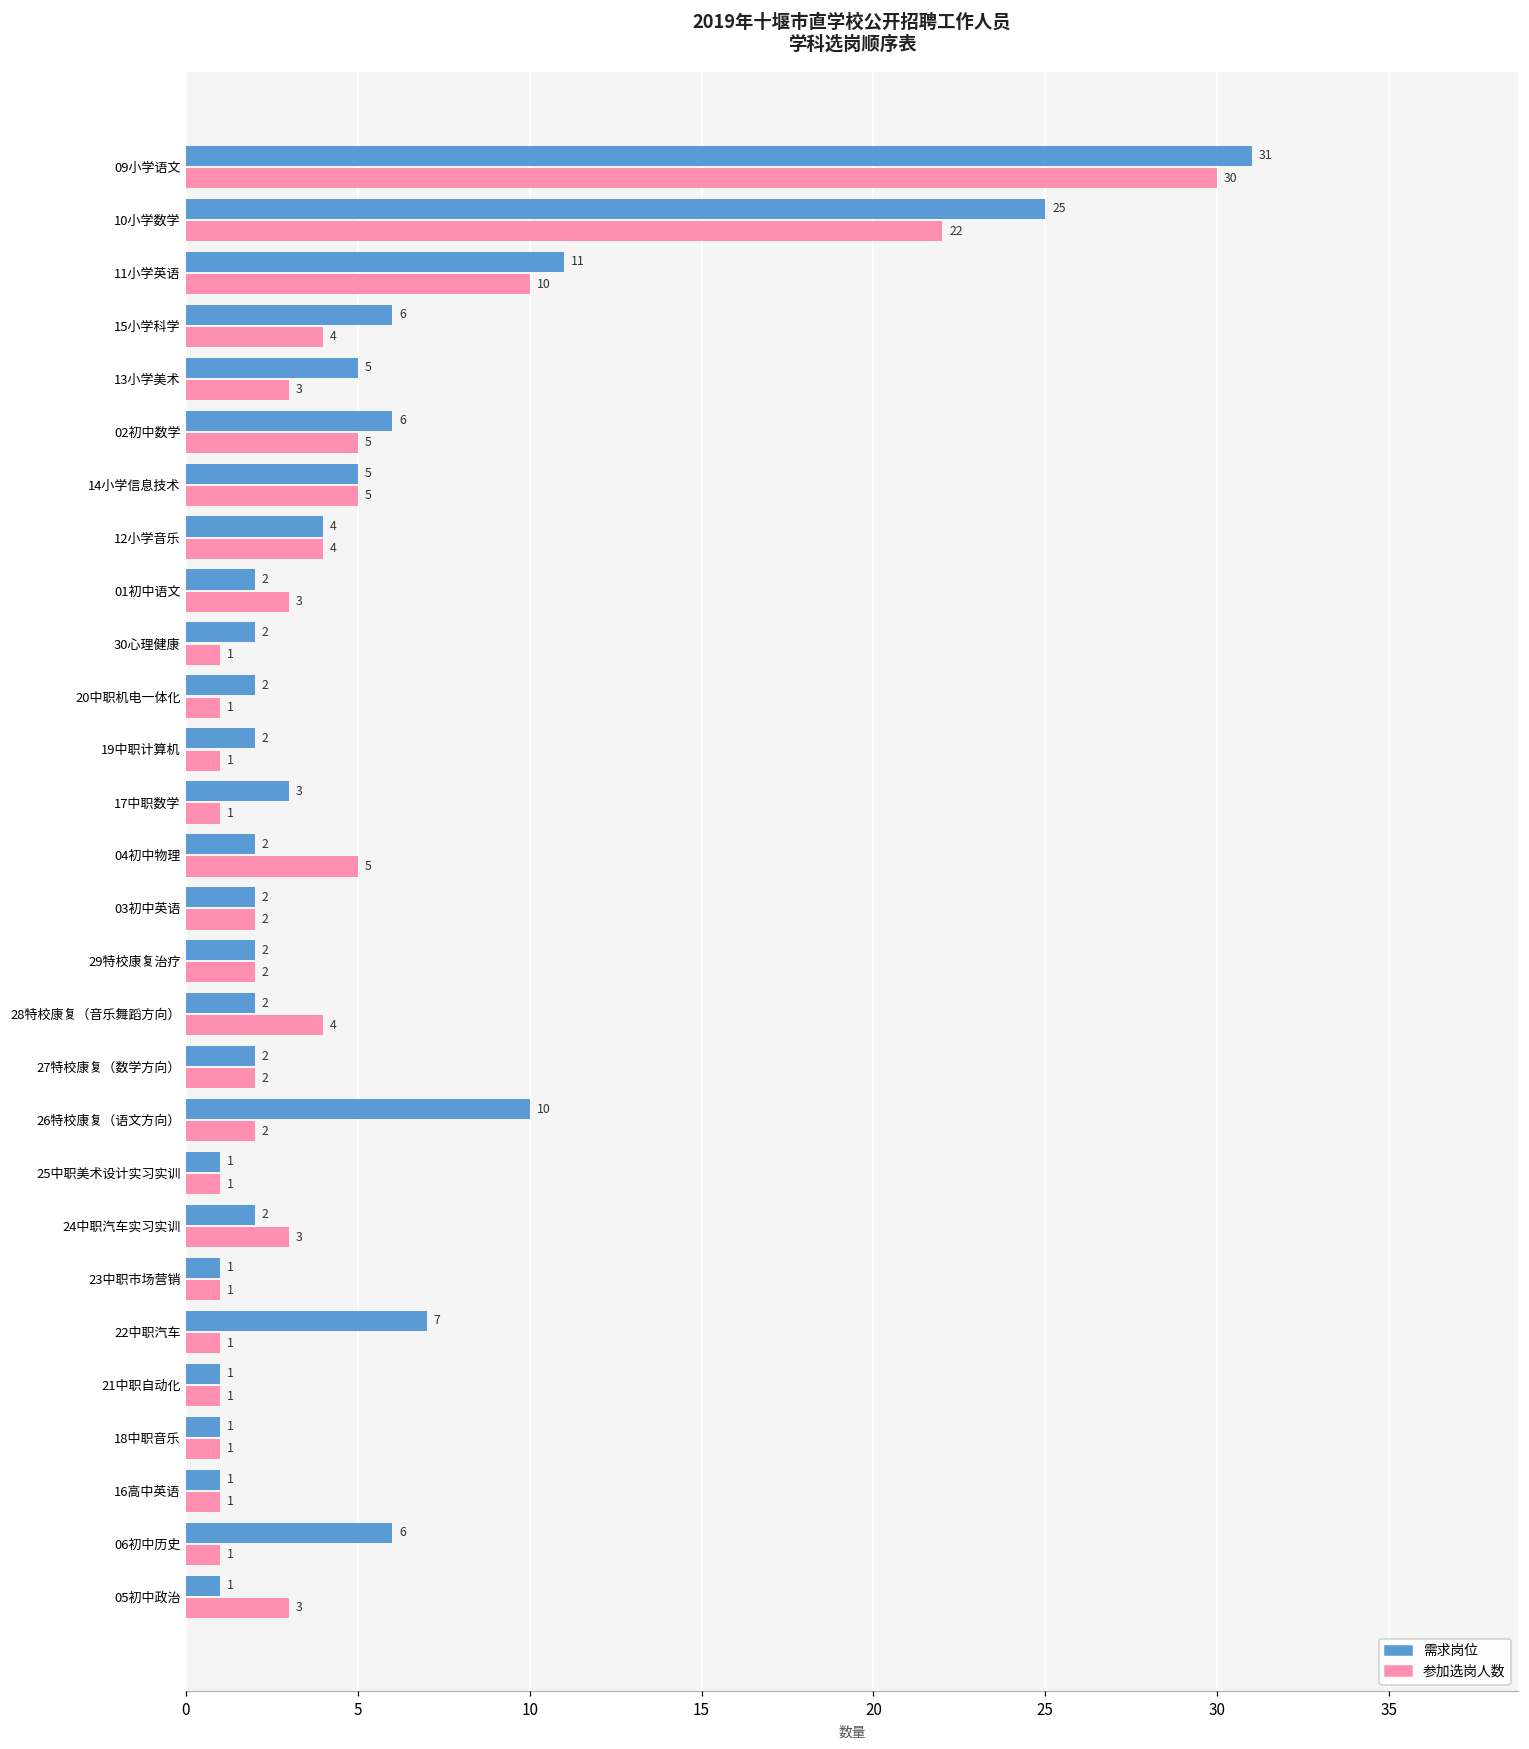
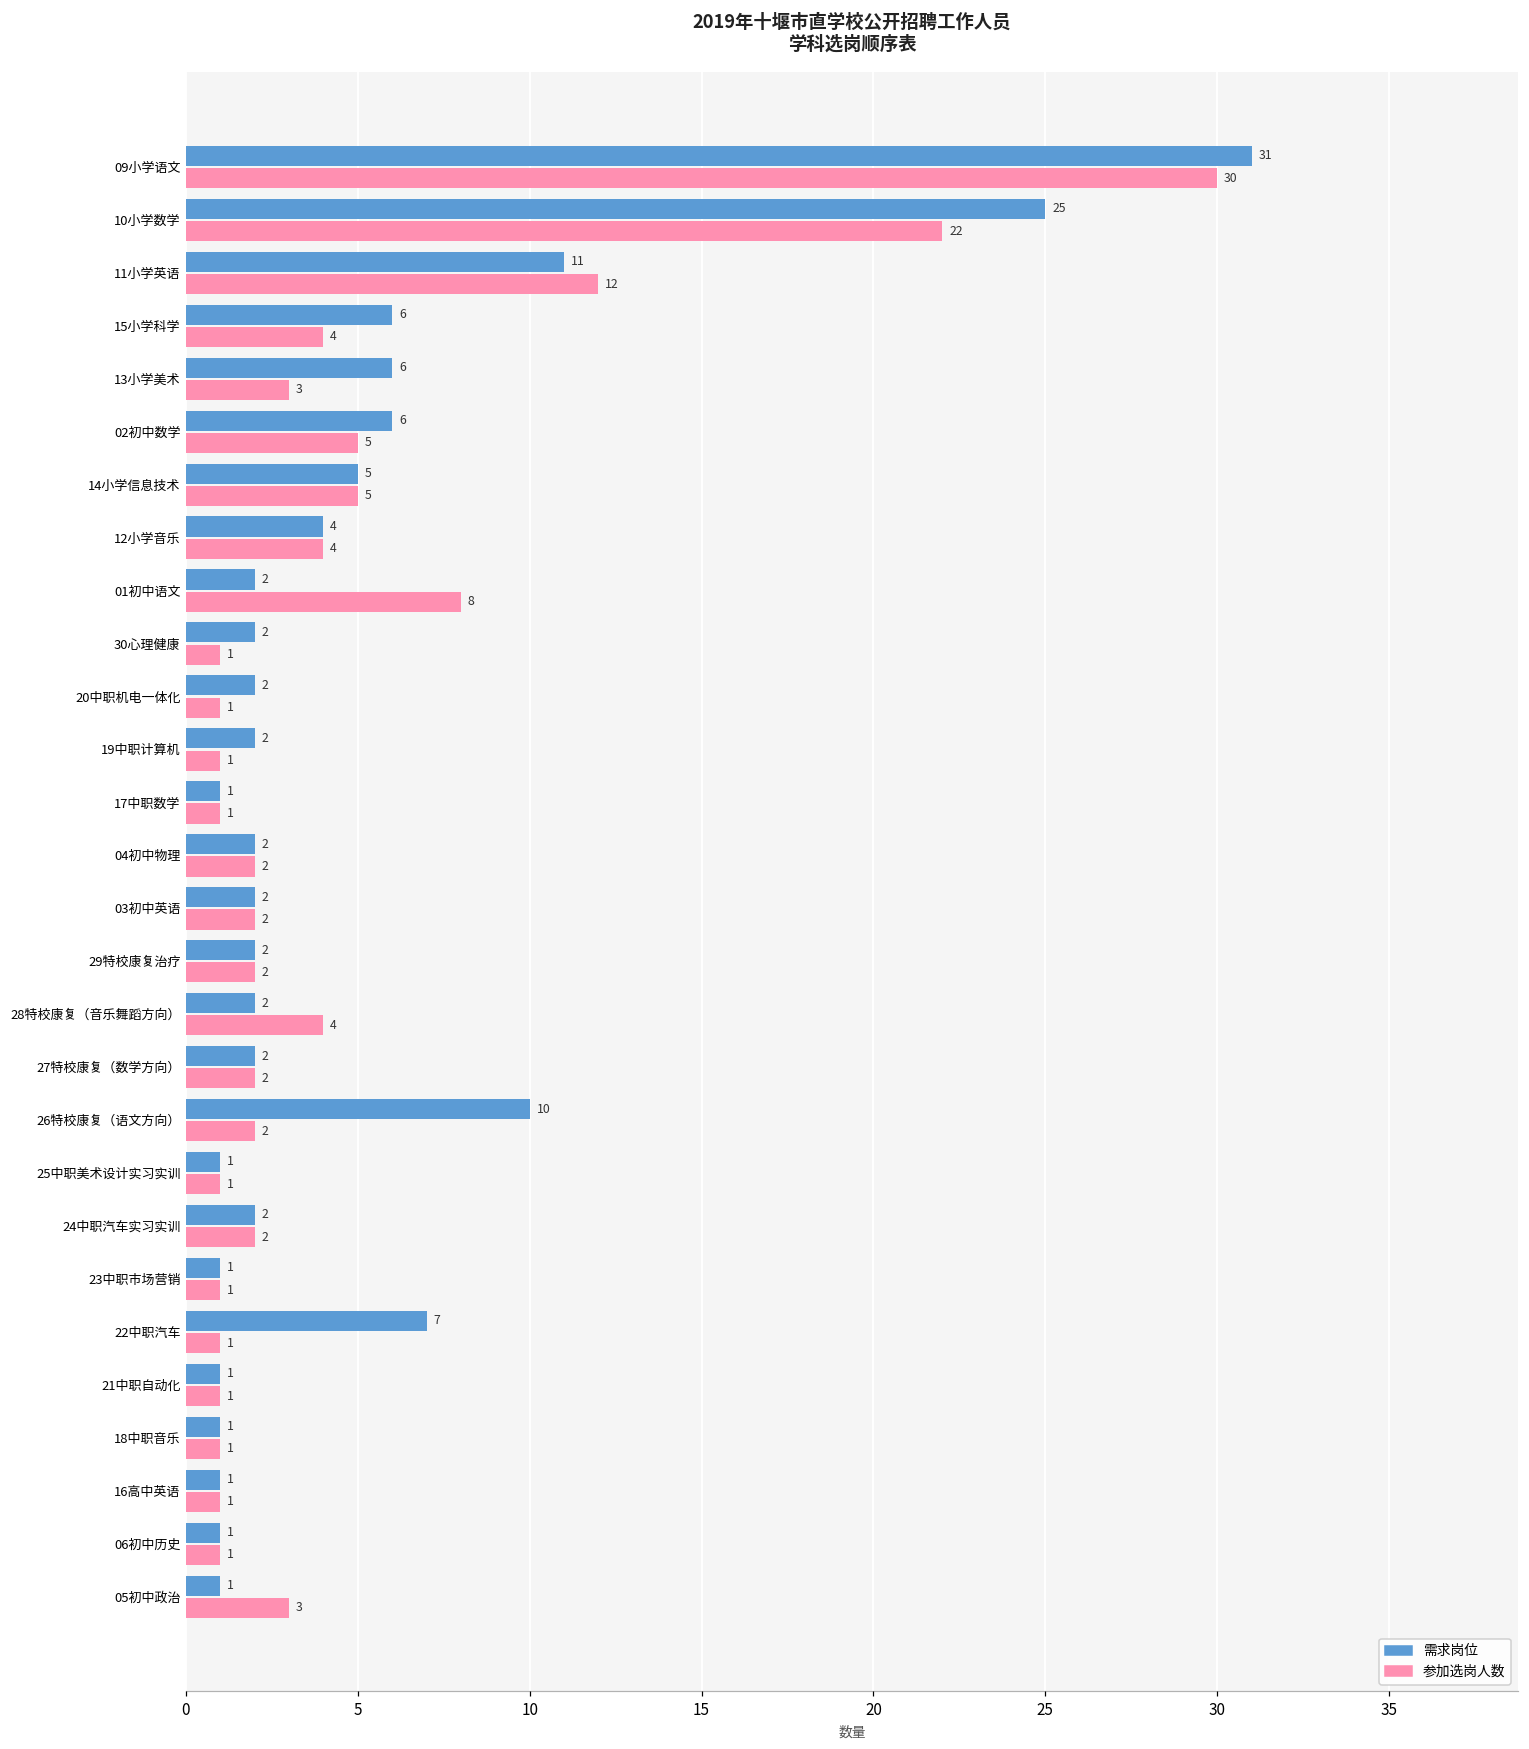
参加选岗人数, 11小学英语: 10 -> 12
需求岗位, 13小学美术: 5 -> 6
参加选岗人数, 01初中语文: 3 -> 8
需求岗位, 17中职数学: 3 -> 1
参加选岗人数, 04初中物理: 5 -> 2
参加选岗人数, 24中职汽车实习实训: 3 -> 2
需求岗位, 06初中历史: 6 -> 1
